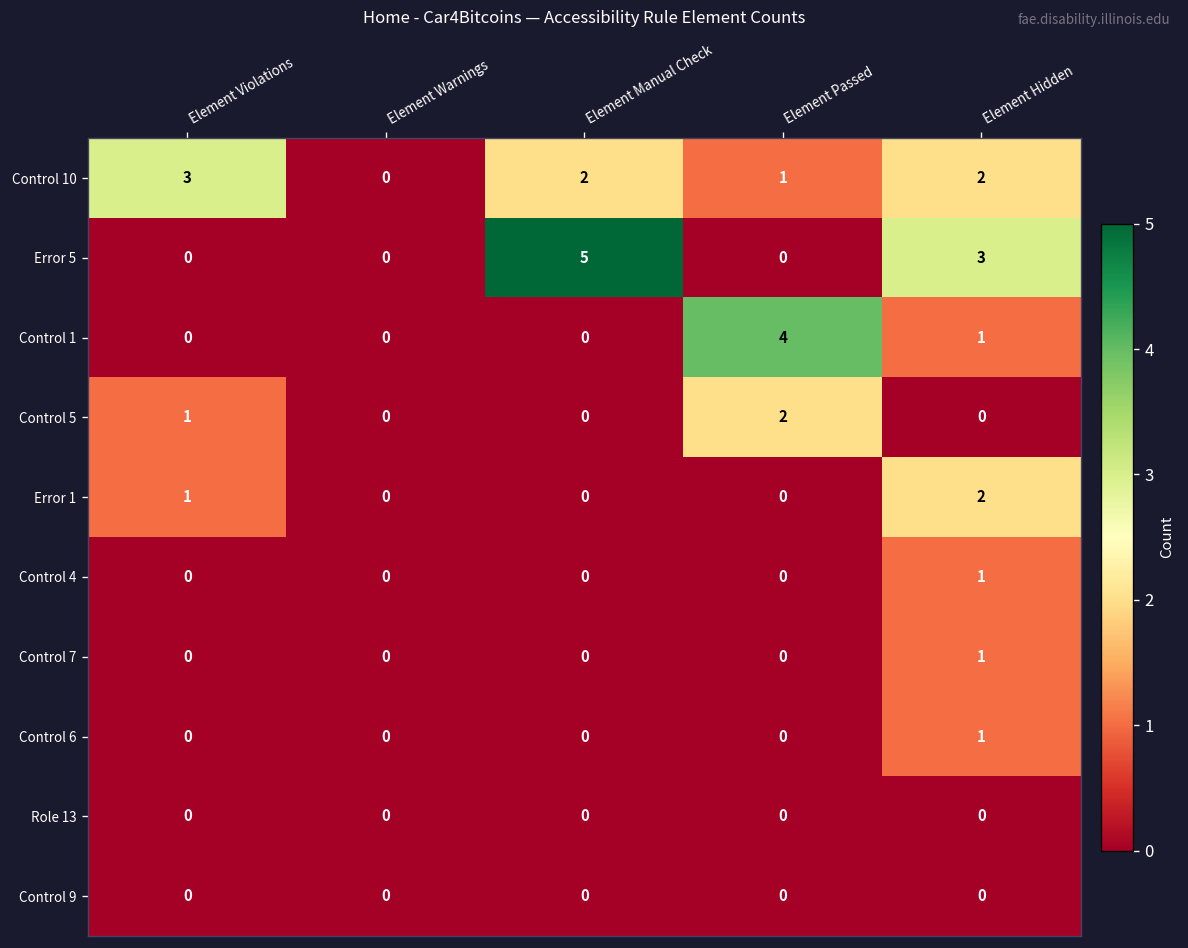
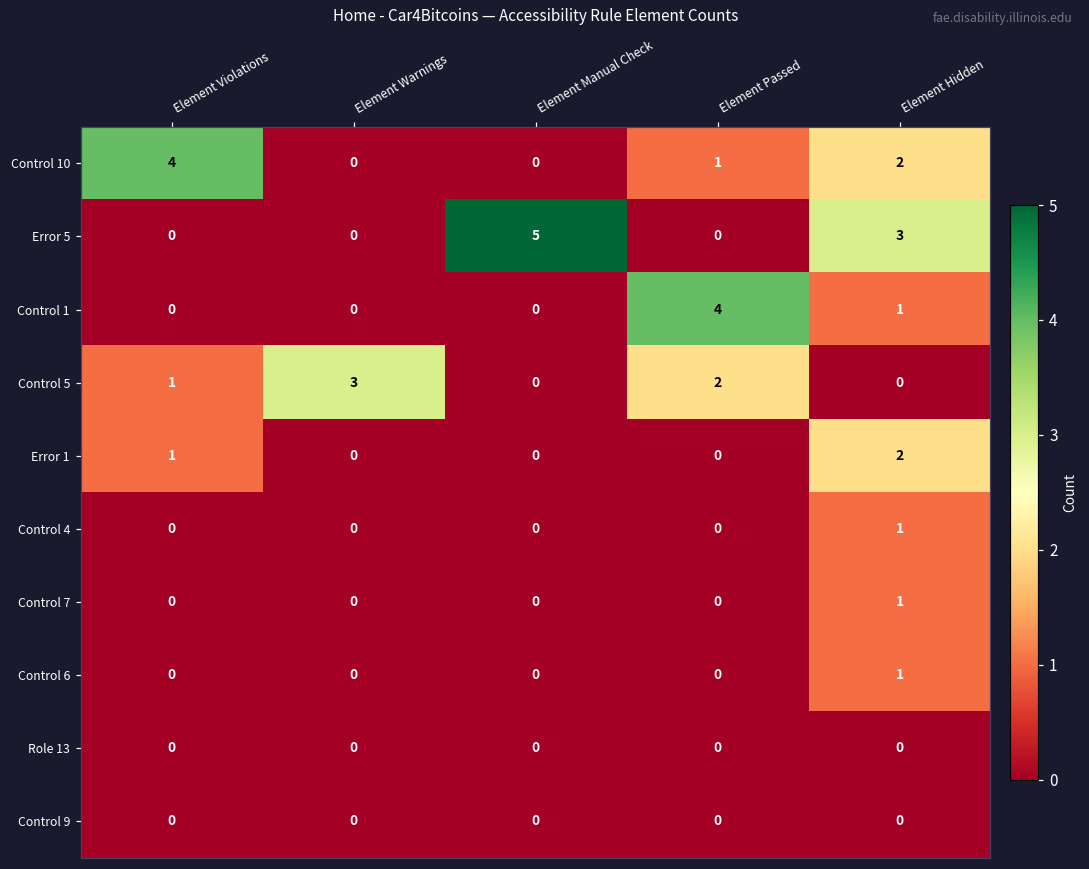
Control 10, Element Violations: 3 -> 4
Control 10, Element Manual Check: 2 -> 0
Control 5, Element Warnings: 0 -> 3
